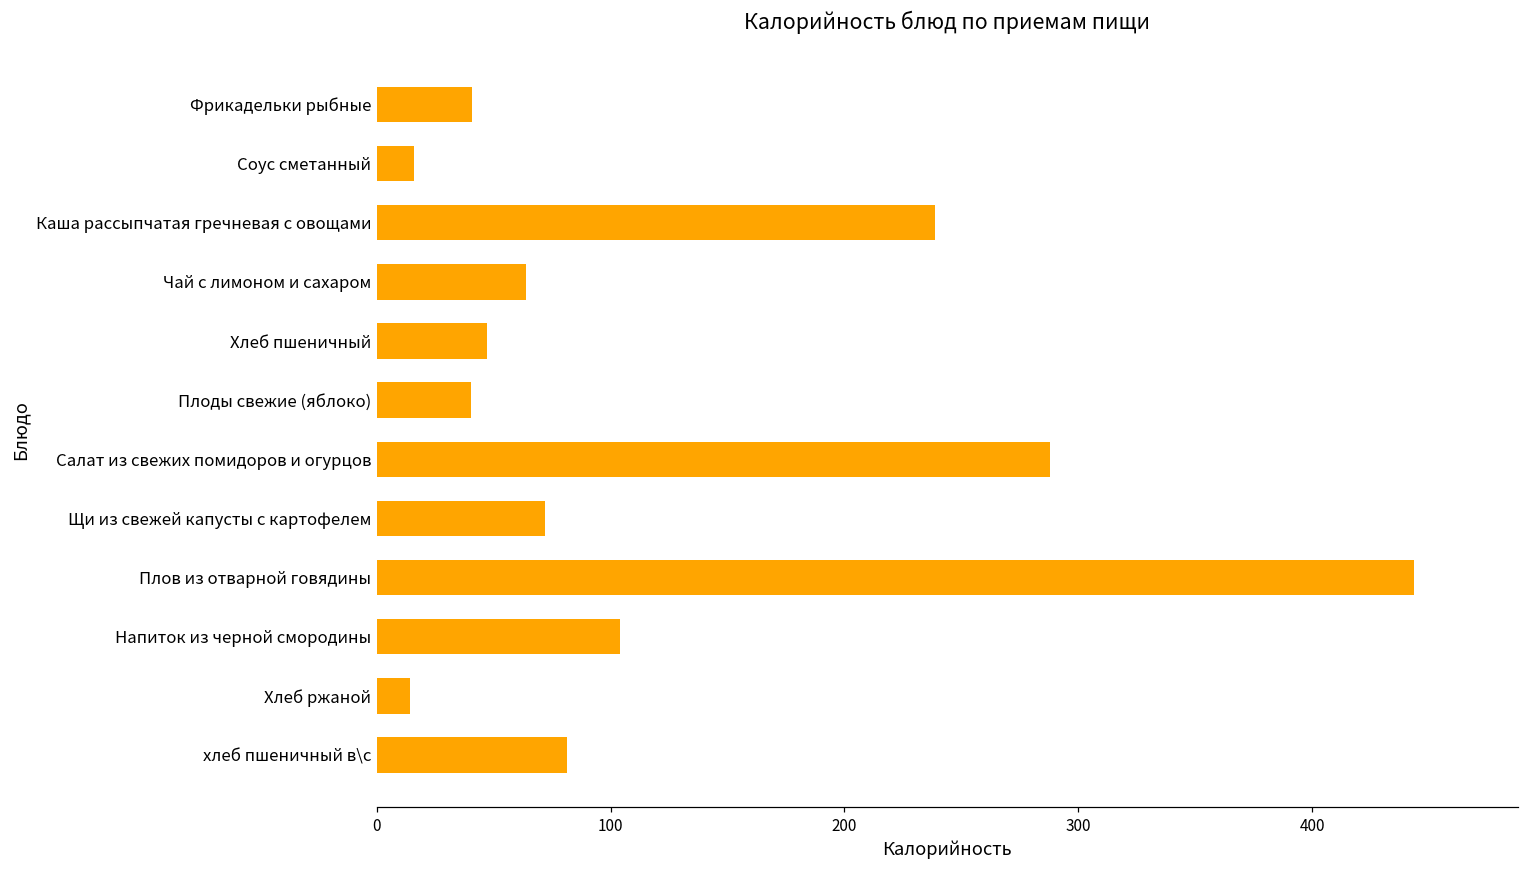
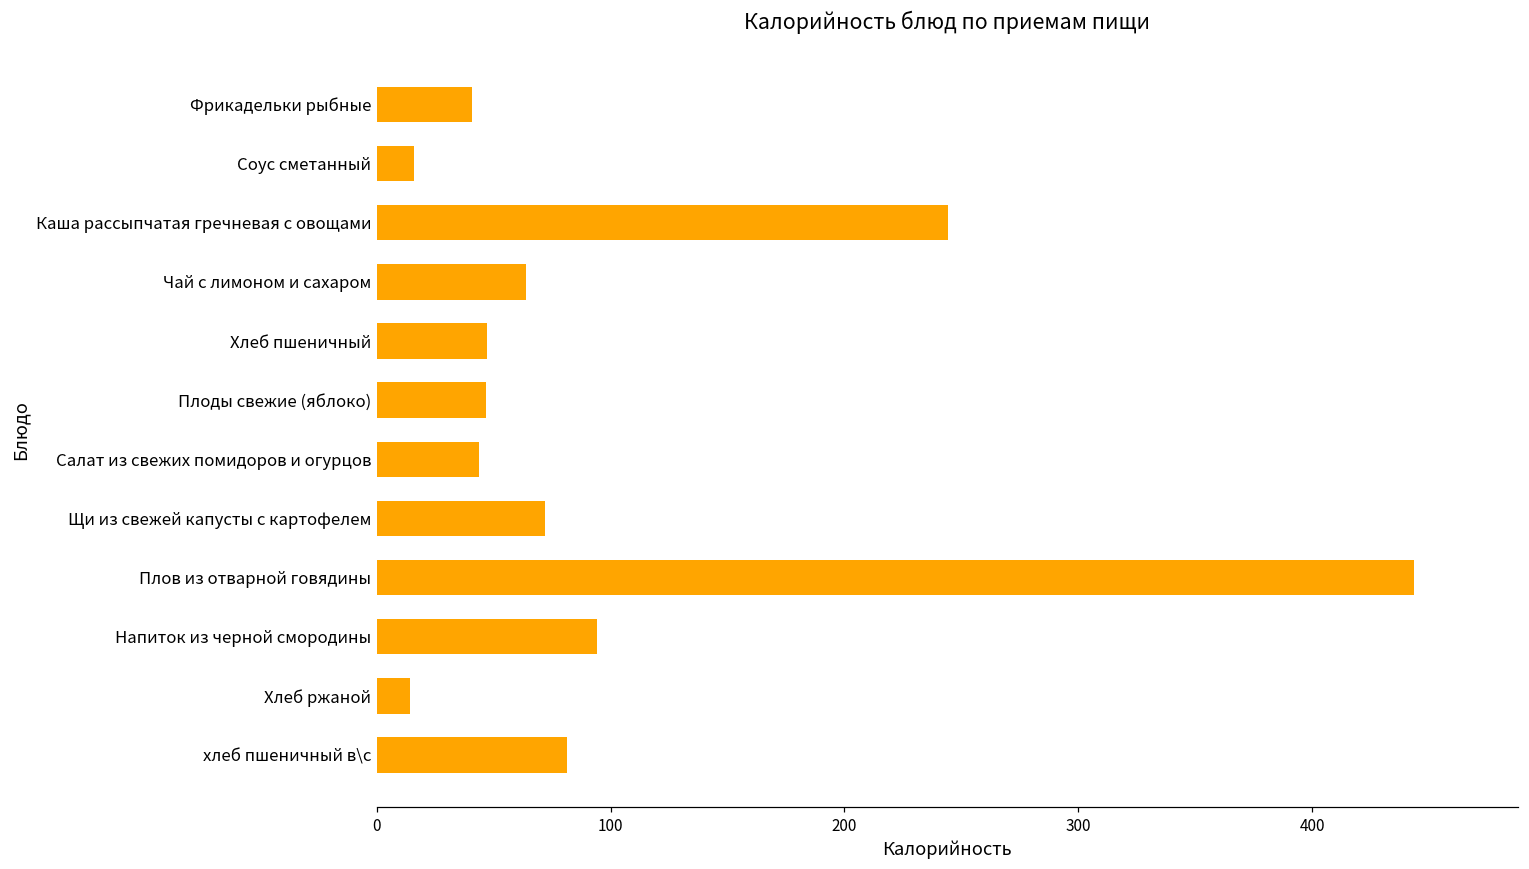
Каша рассыпчатая гречневая с овощами: 239 -> 244
Плоды свежие (яблоко): 40 -> 47
Салат из свежих помидоров и огурцов: 288 -> 44
Напиток из черной смородины: 104 -> 94
